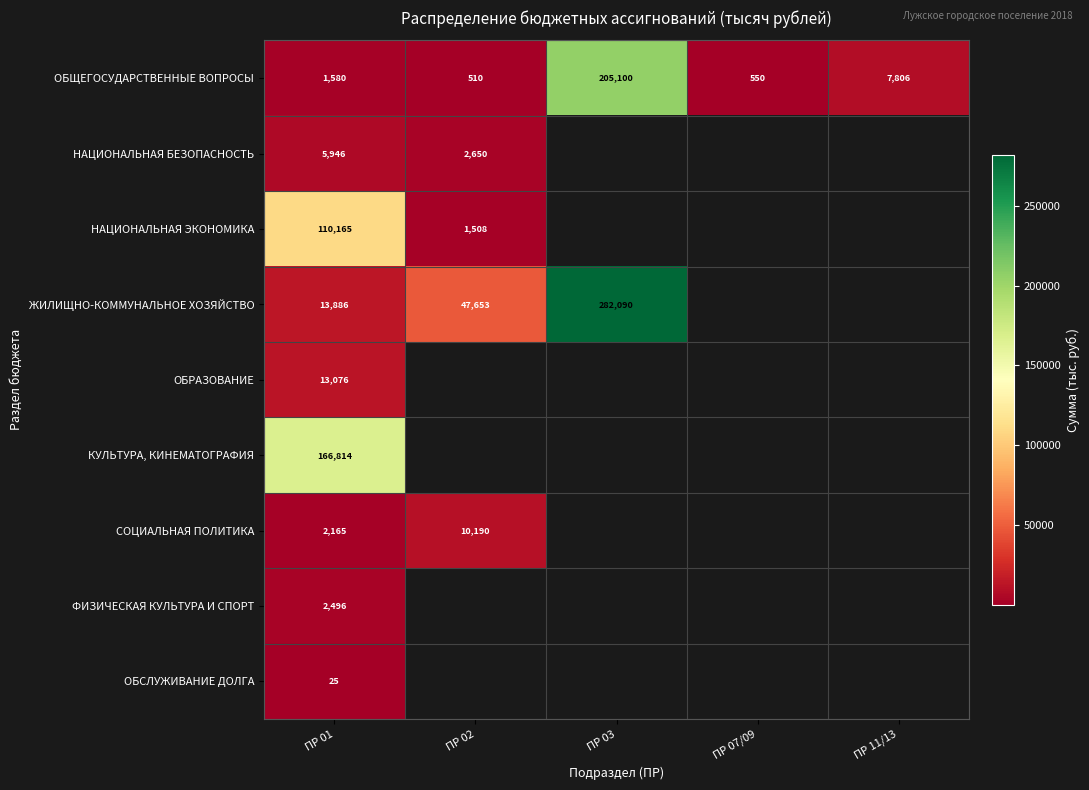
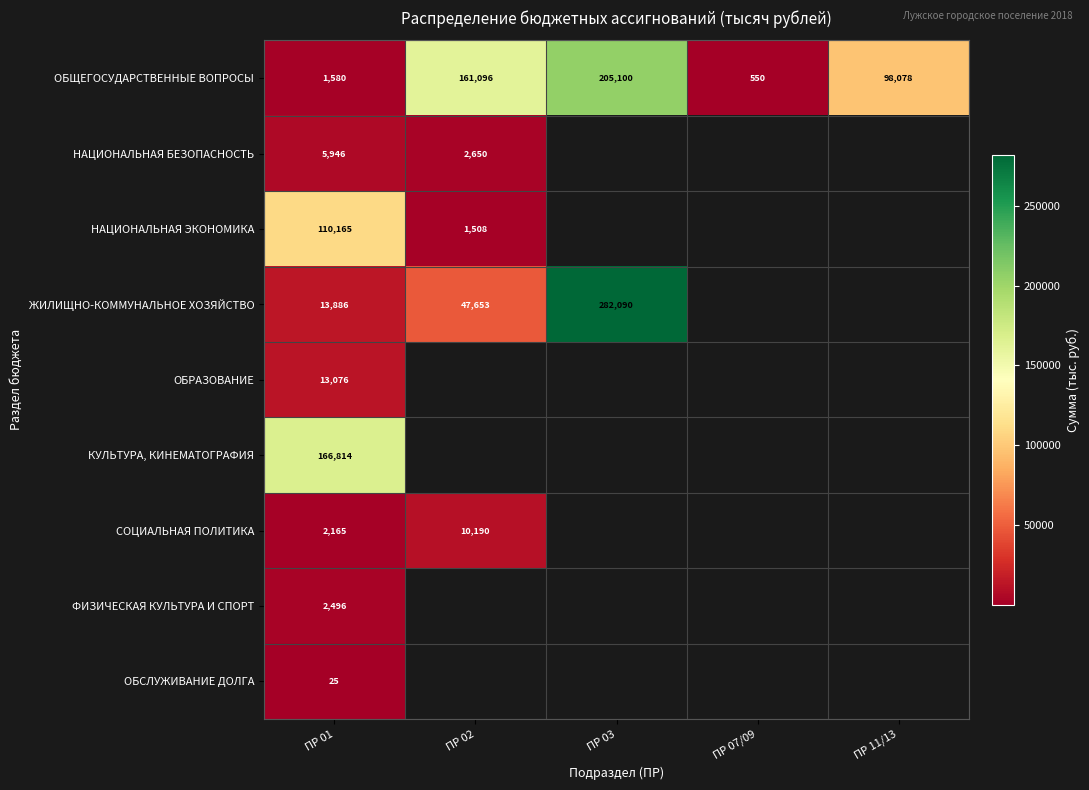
ОБЩЕГОСУДАРСТВЕННЫЕ ВОПРОСЫ, ПР 02: 510 -> 161,096
ОБЩЕГОСУДАРСТВЕННЫЕ ВОПРОСЫ, ПР 11/13: 7,806 -> 98,078
